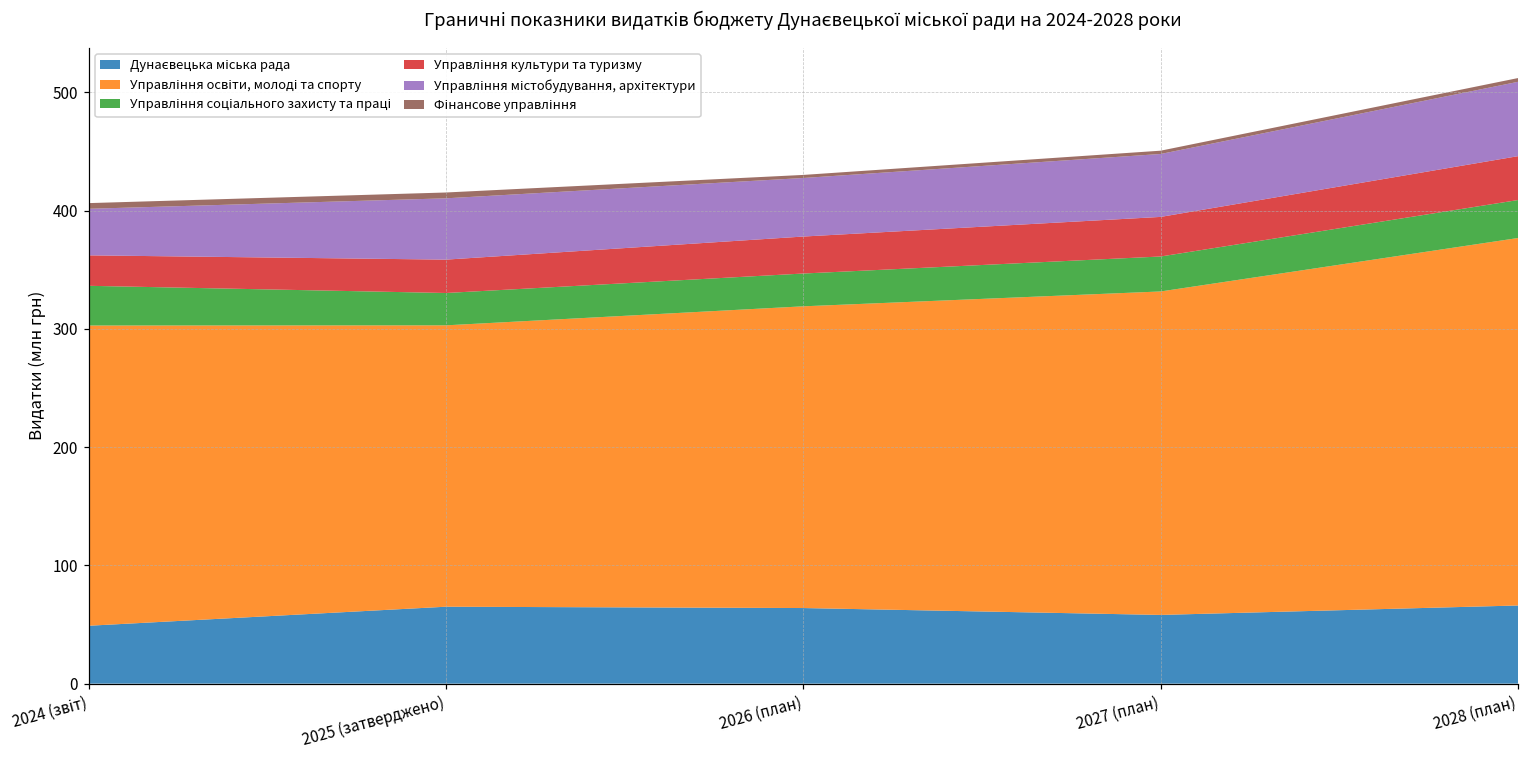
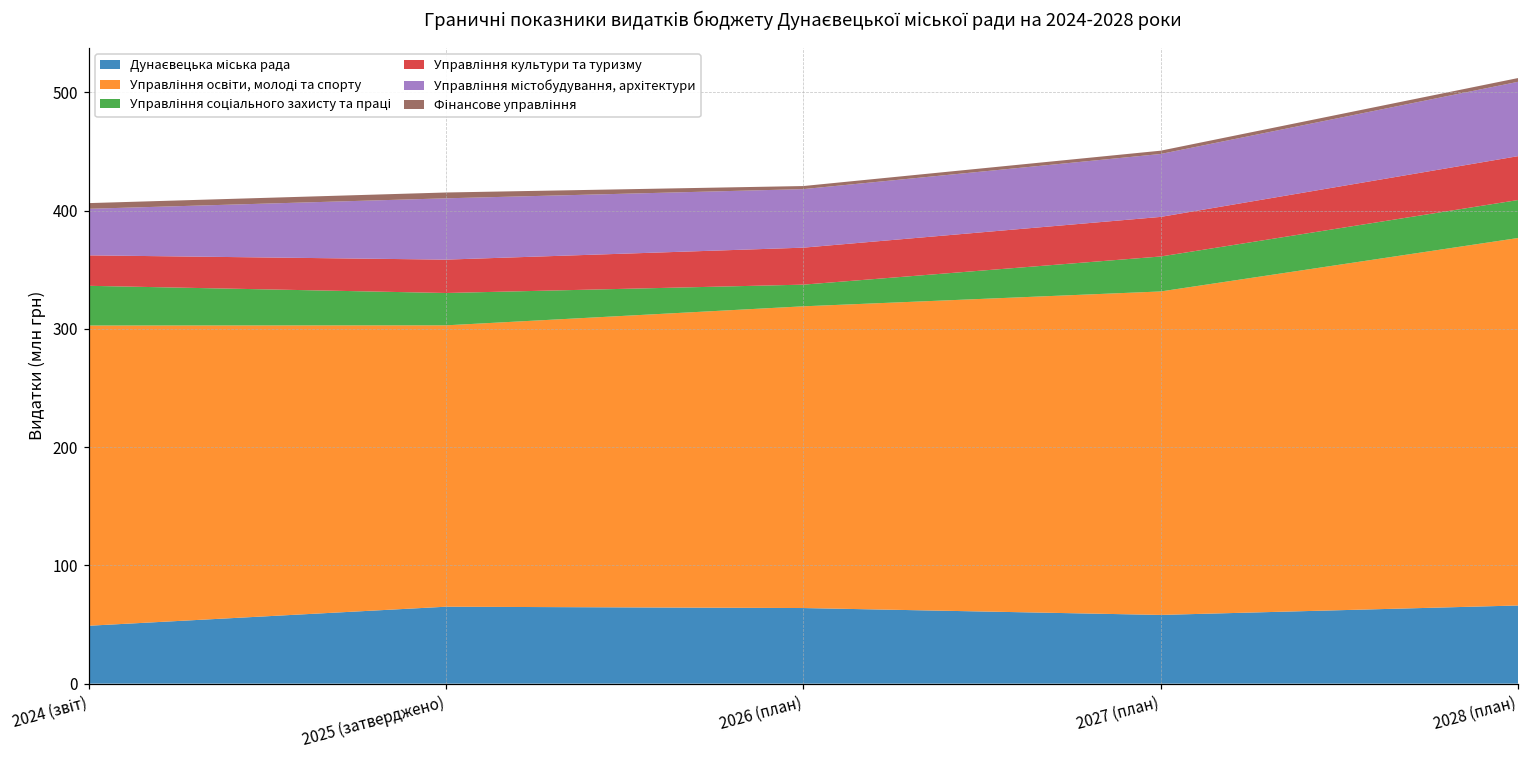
Управління соціального захисту та праці, 2026 (план): 28 -> 18
